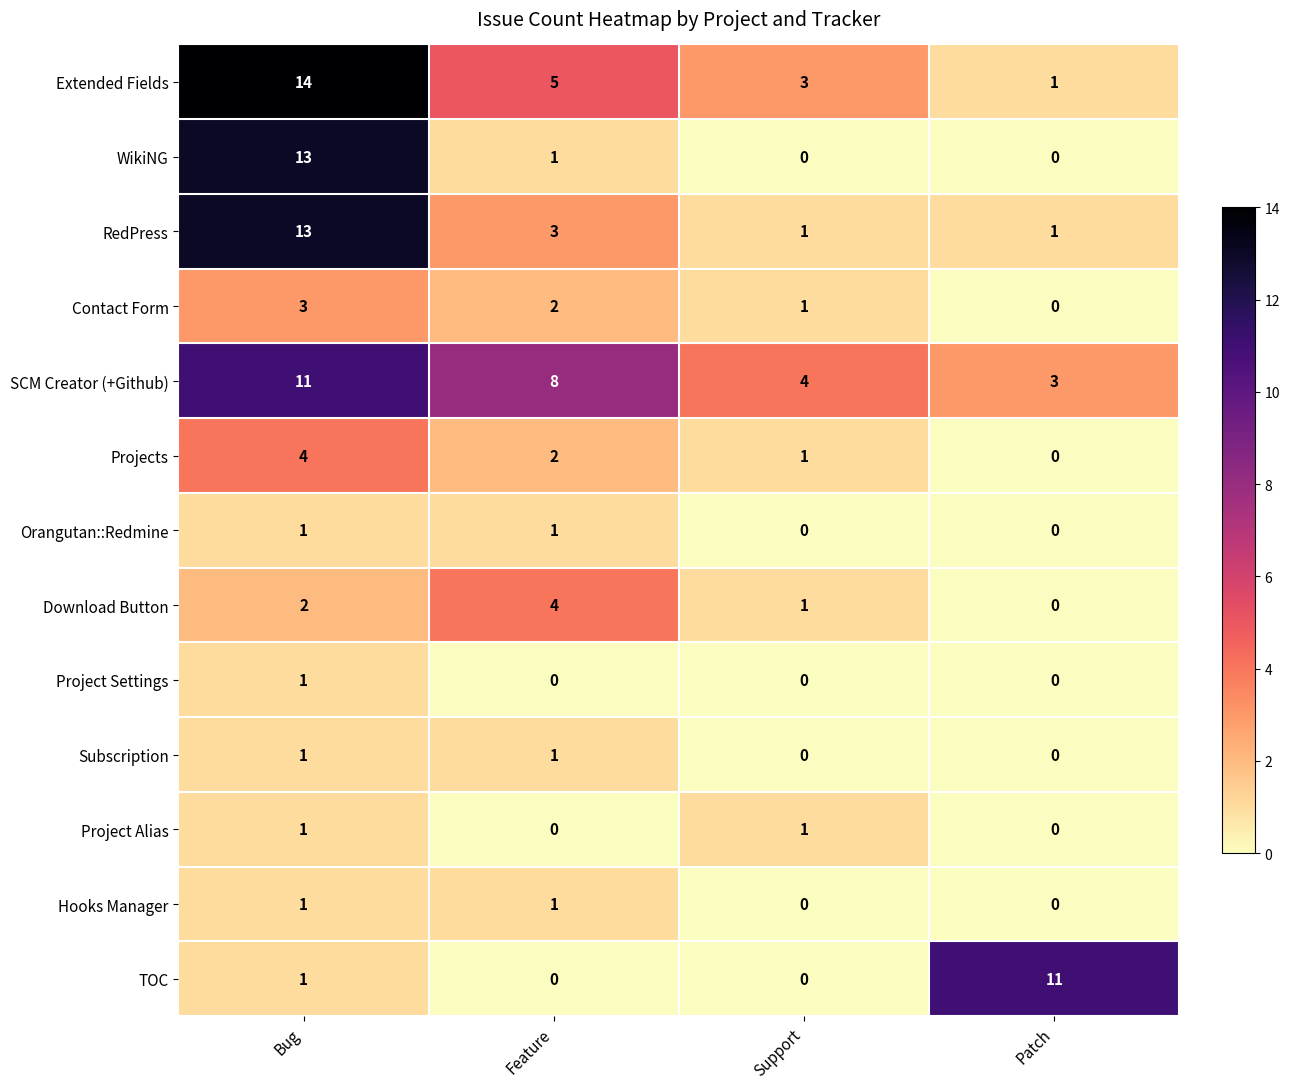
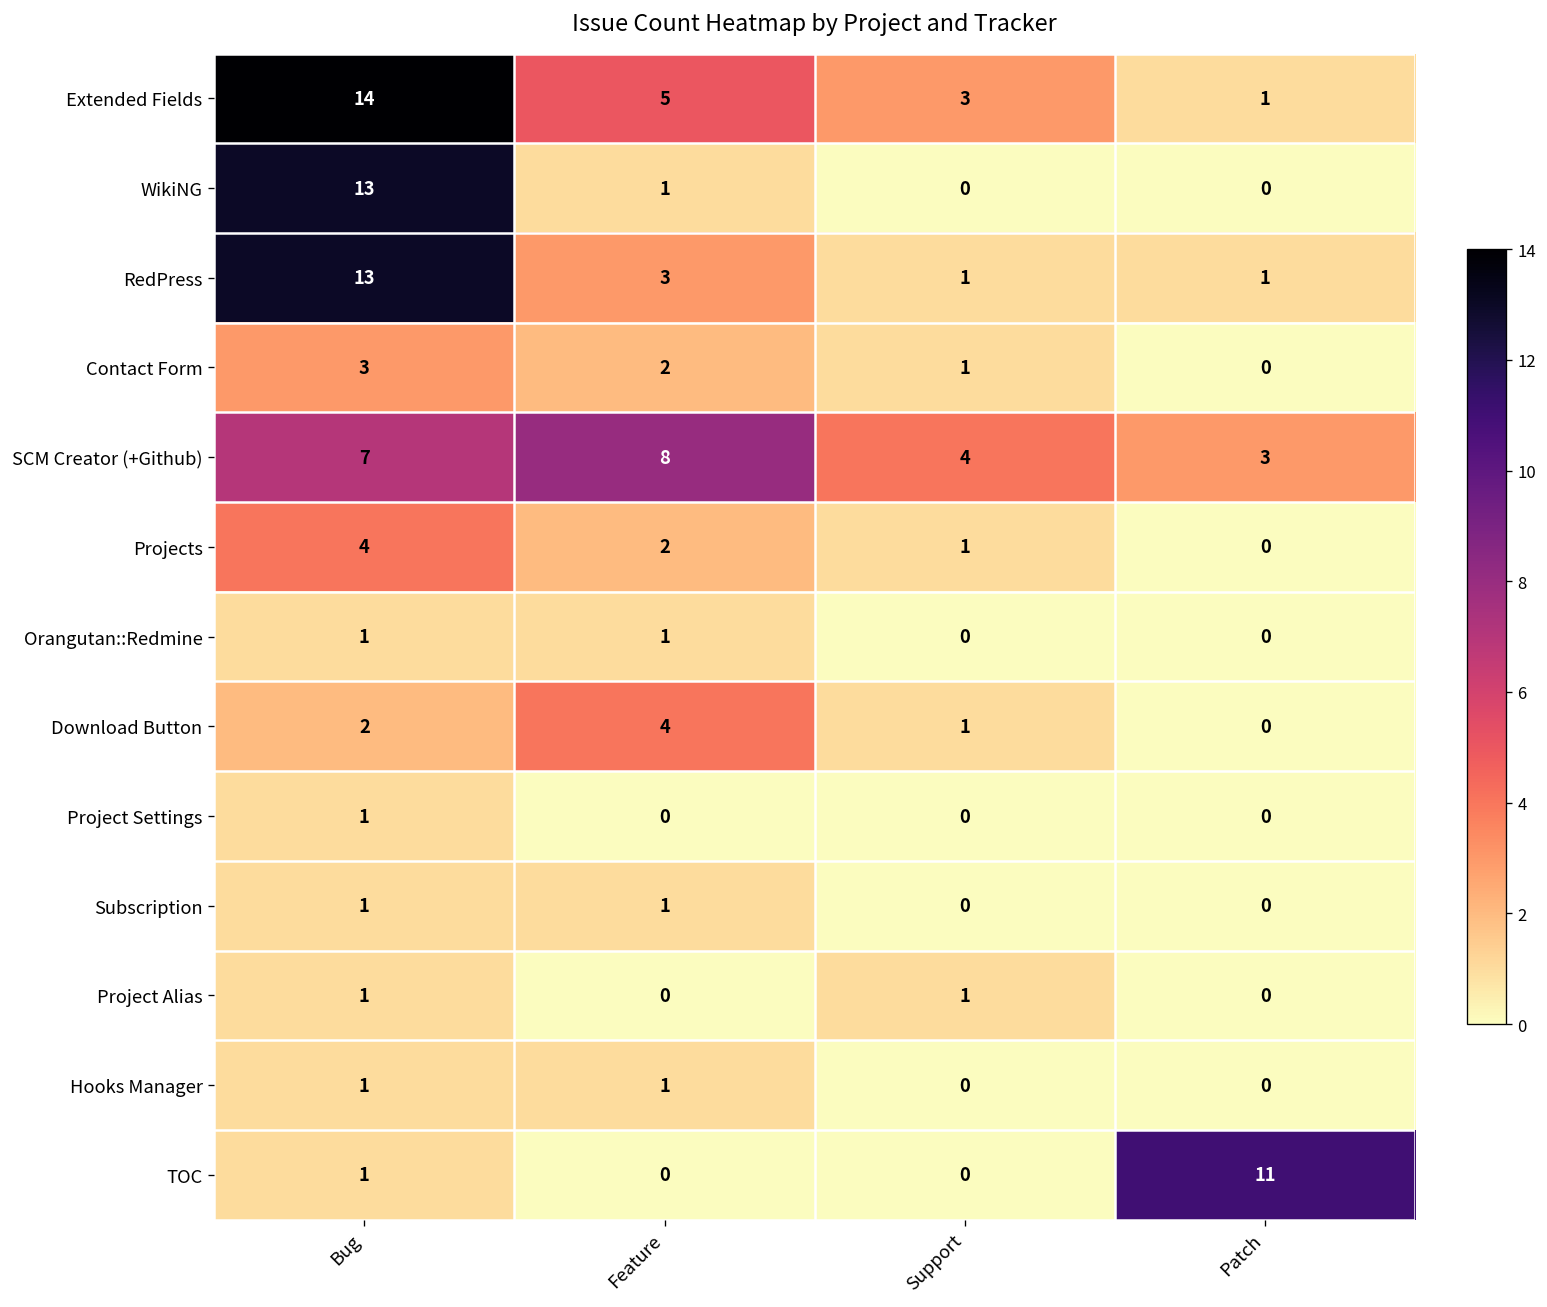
SCM Creator (+Github), Bug: 11 -> 7
